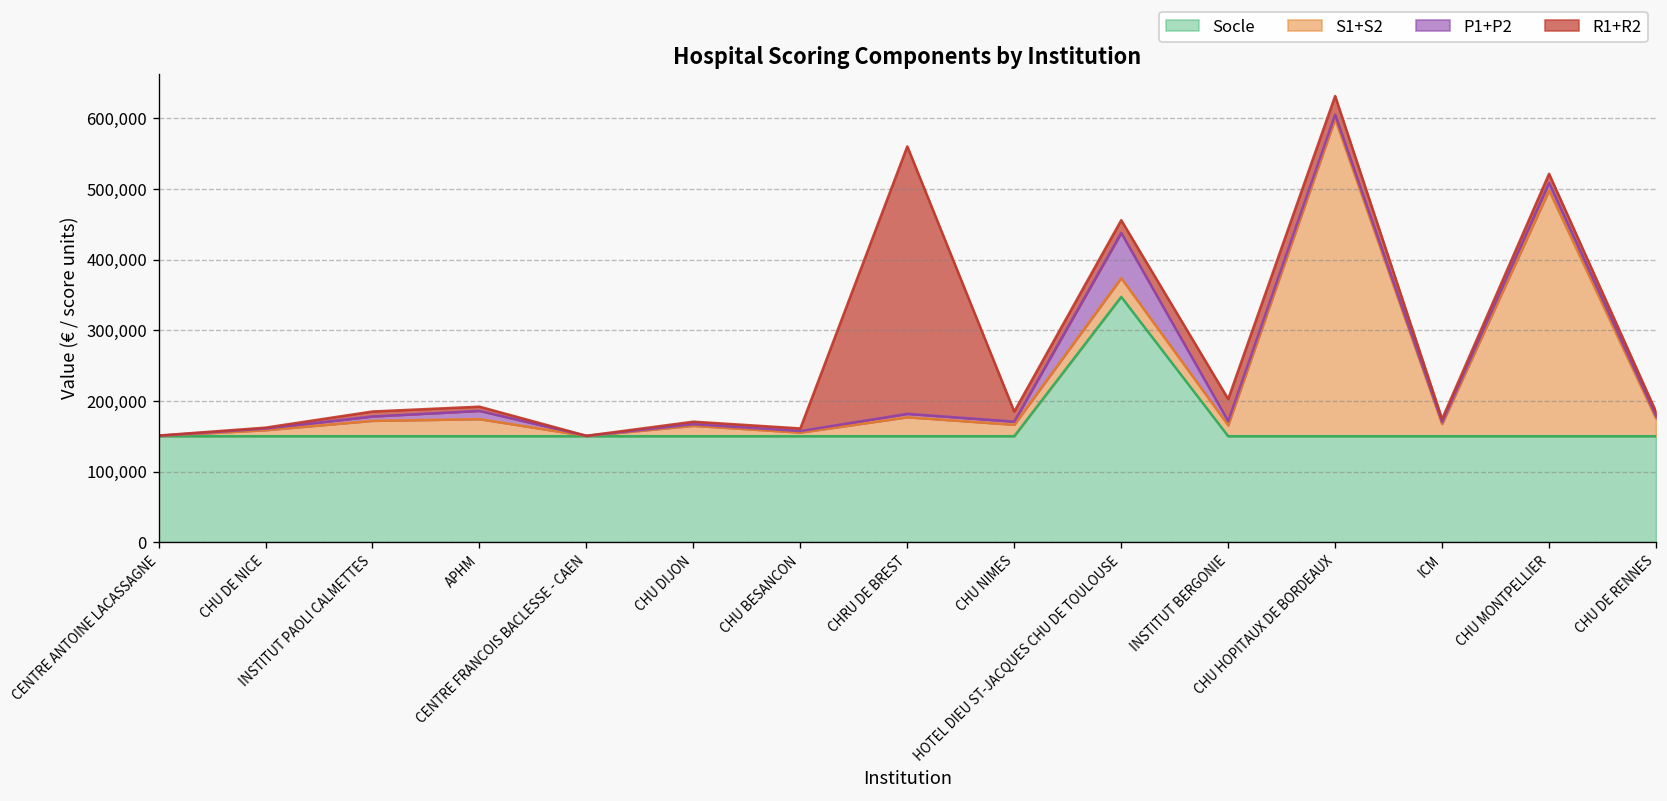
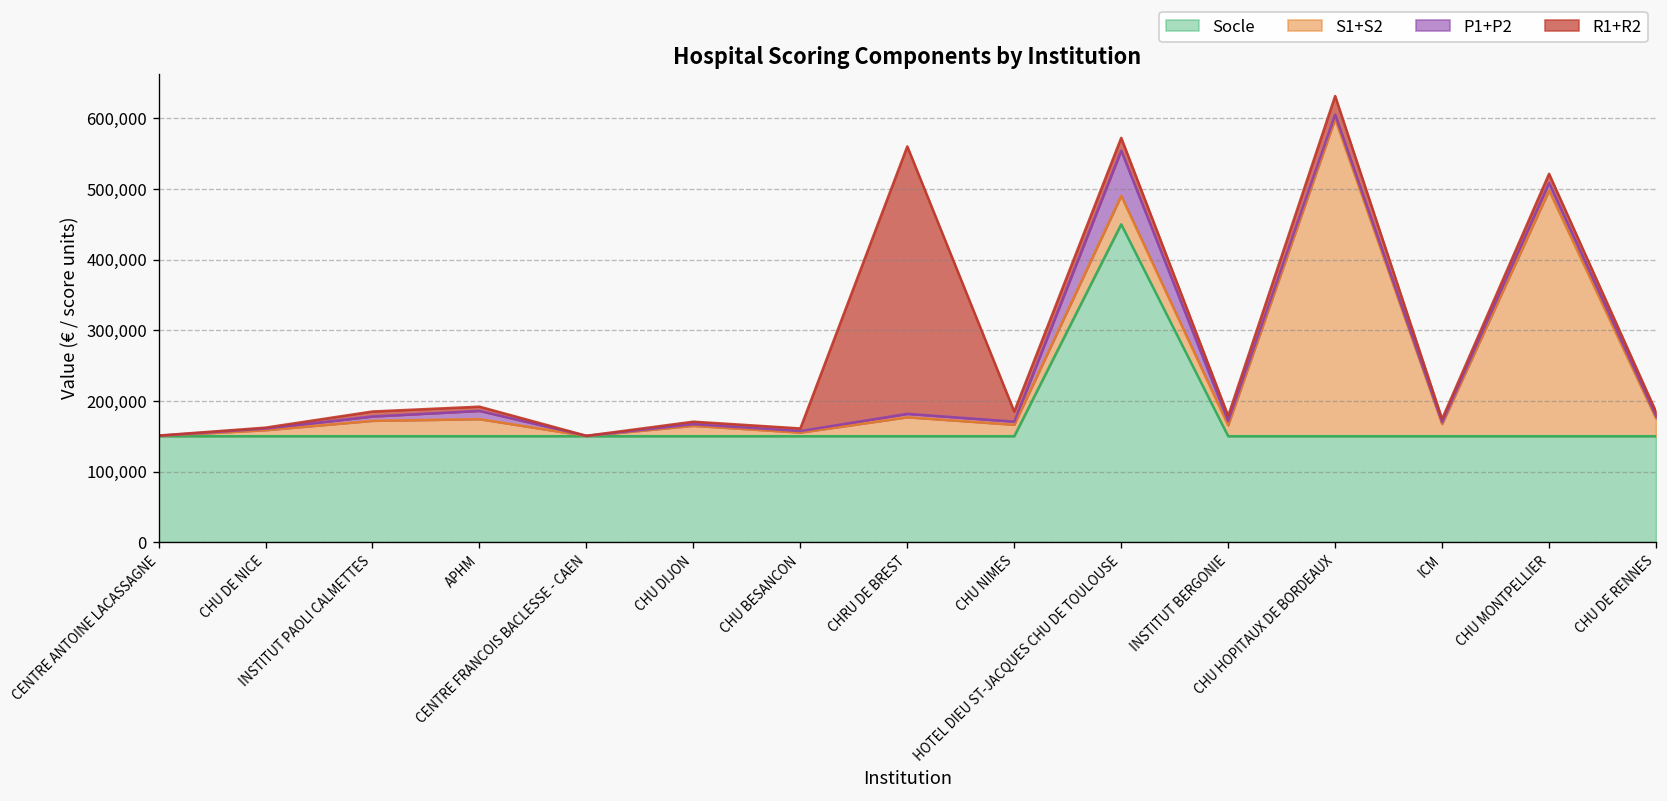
Socle, HOTEL DIEU ST-JACQUES CHU DE TOULOUSE: 350,000 -> 450,000
S1+S2, HOTEL DIEU ST-JACQUES CHU DE TOULOUSE: 30,000 -> 40,000
R1+R2, INSTITUT BERGONIE: 30,000 -> 10,000
